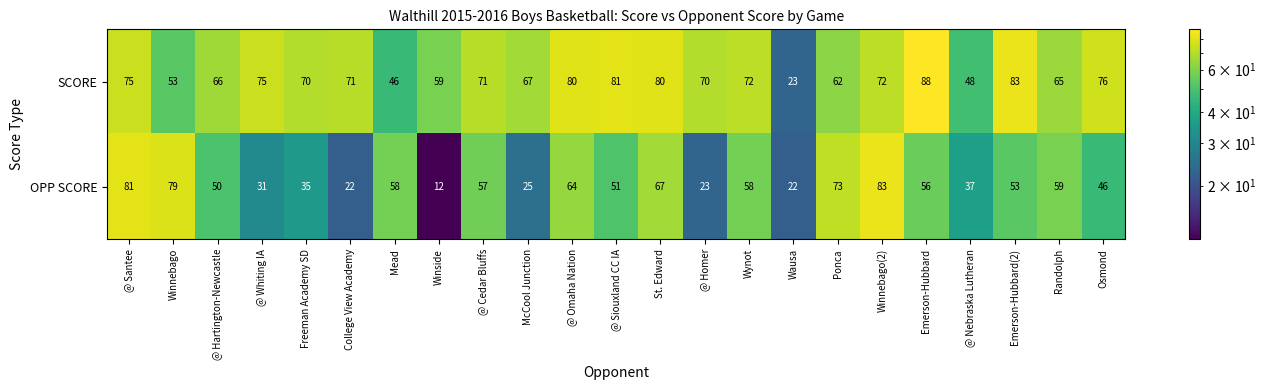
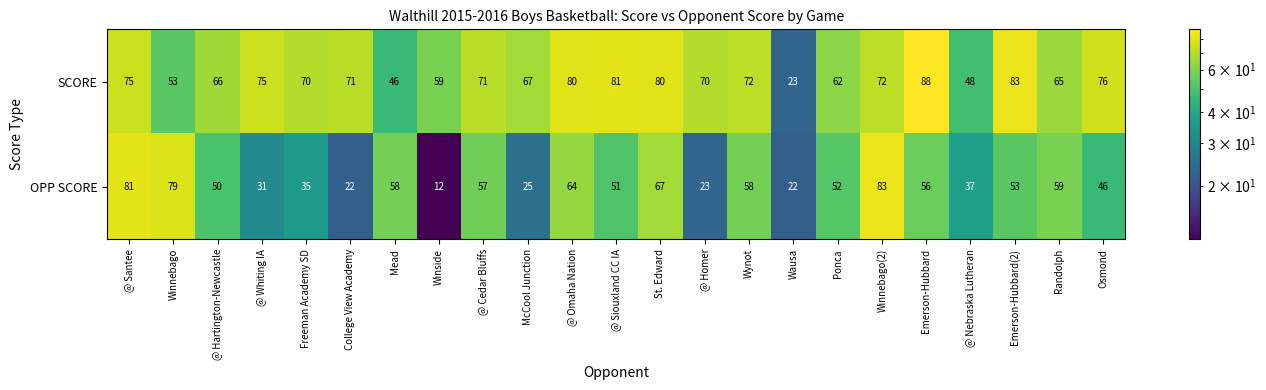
OPP SCORE, Ponca: 73 -> 52
